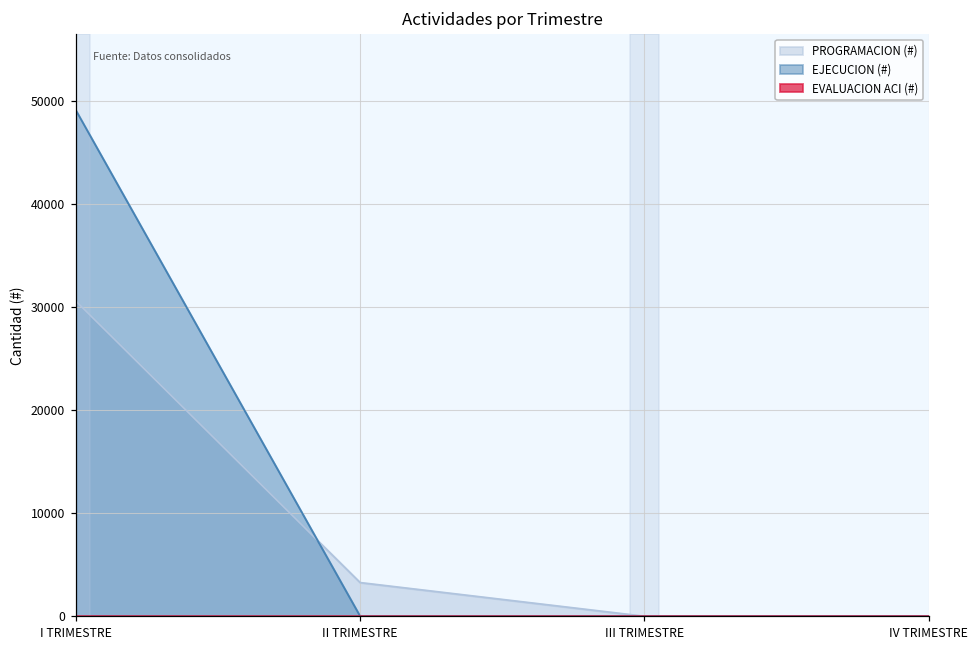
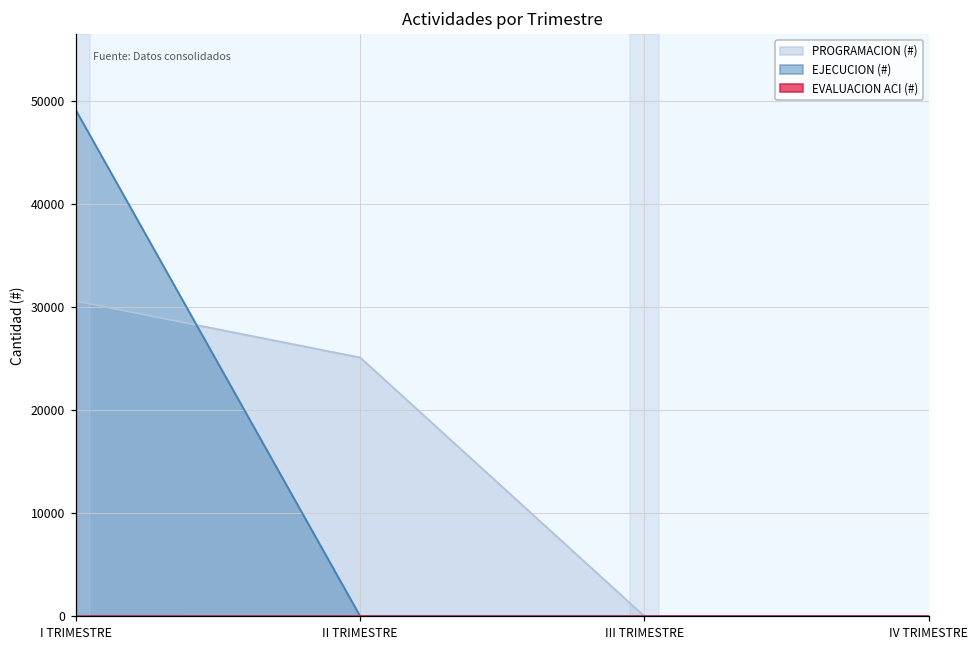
PROGRAMACION (#), II TRIMESTRE: 3000 -> 25000
